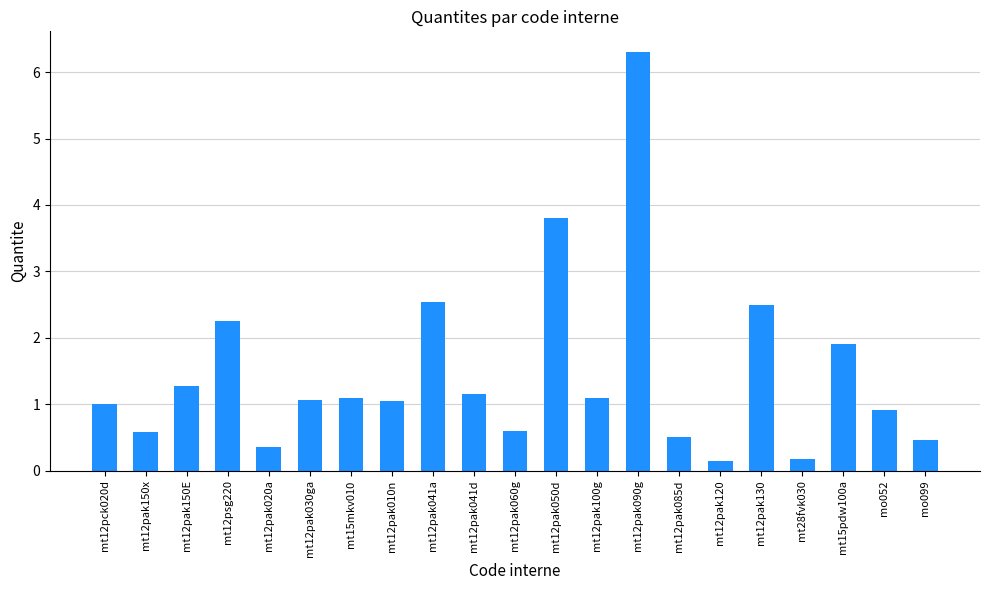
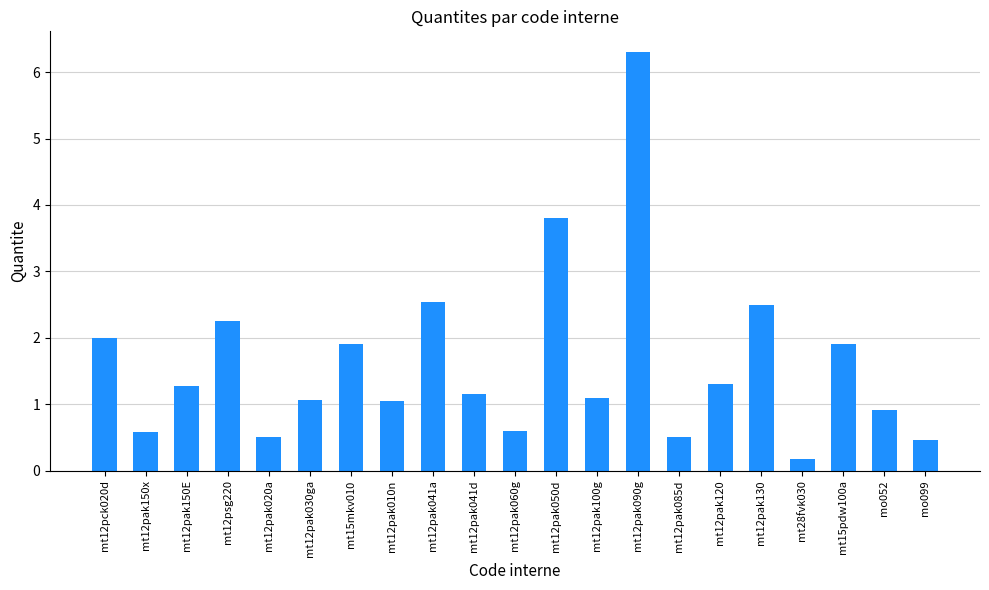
mt12pck020d: 1 -> 2
mt12pak020a: 0.4 -> 0.5
mt15mkv010: 1.1 -> 1.9
mt12pak120: 0.1 -> 1.3
